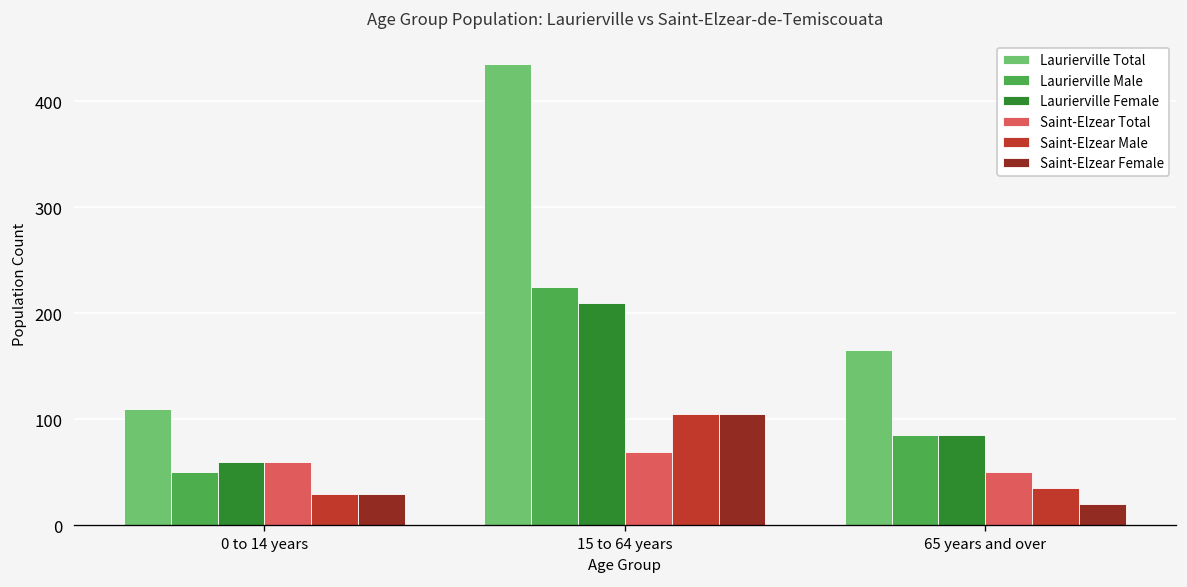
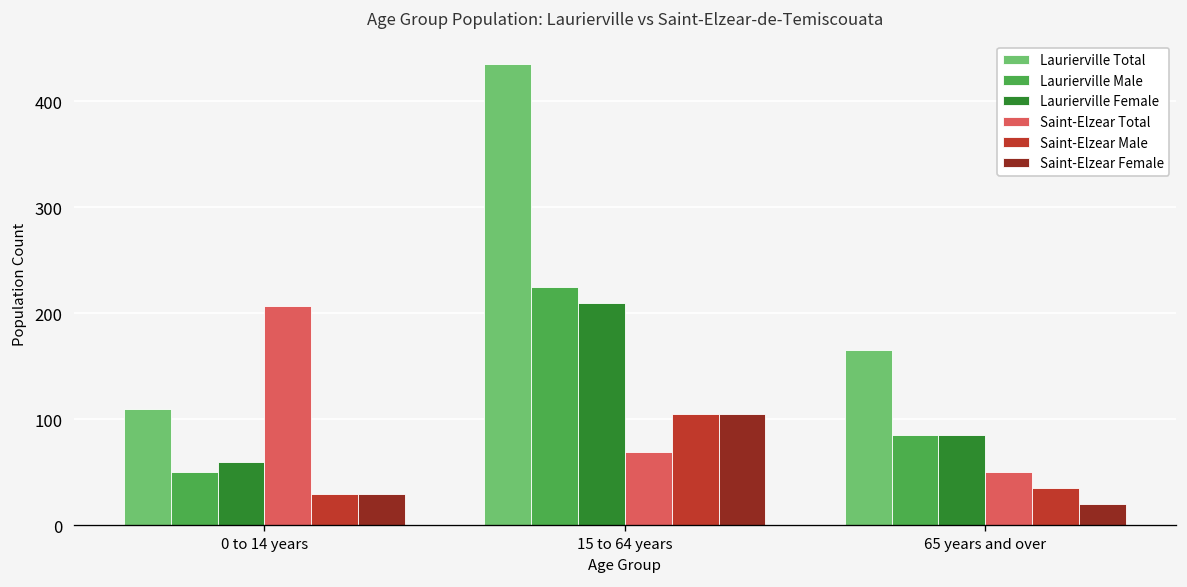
Saint-Elzear Total, 0 to 14 years: 60 -> 210
